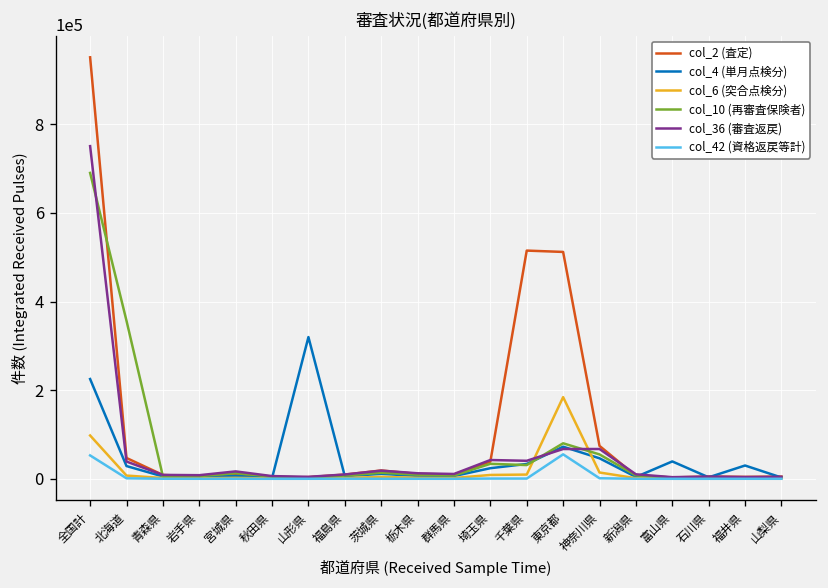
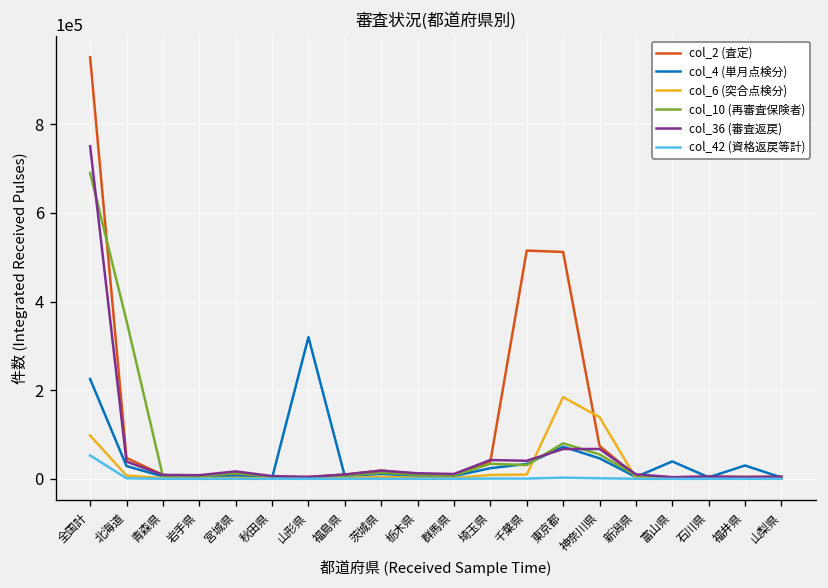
col_42 (資格返戻等計), 東京都: 60000 -> 0
col_6 (突合点検分), 神奈川県: 10000 -> 140000
